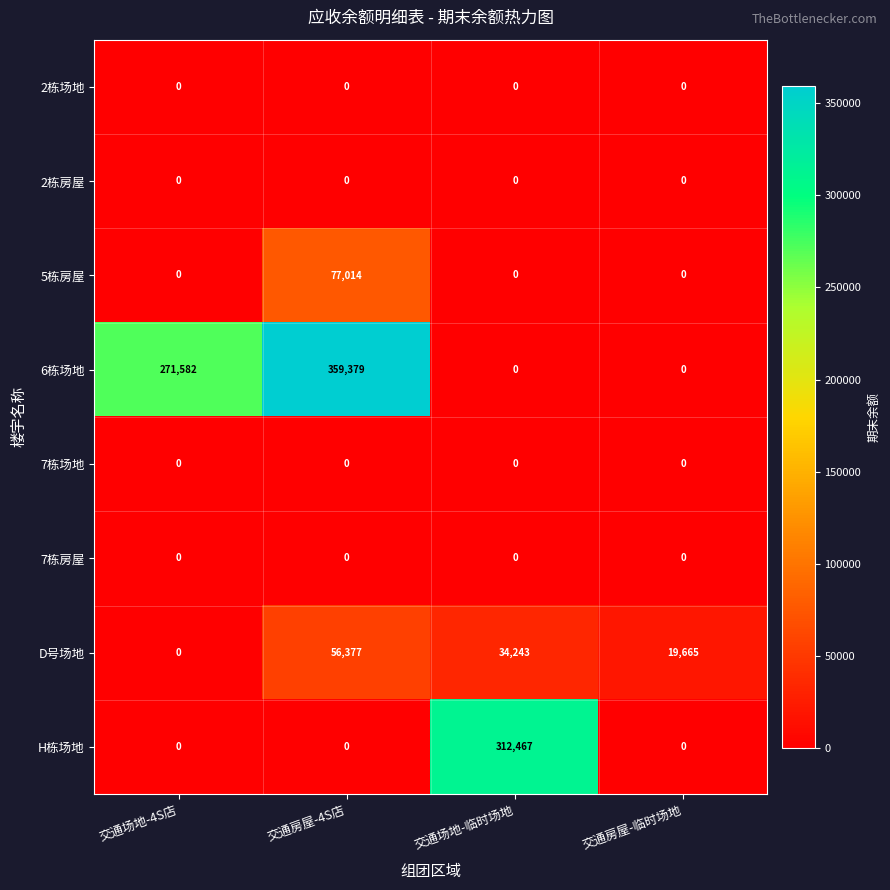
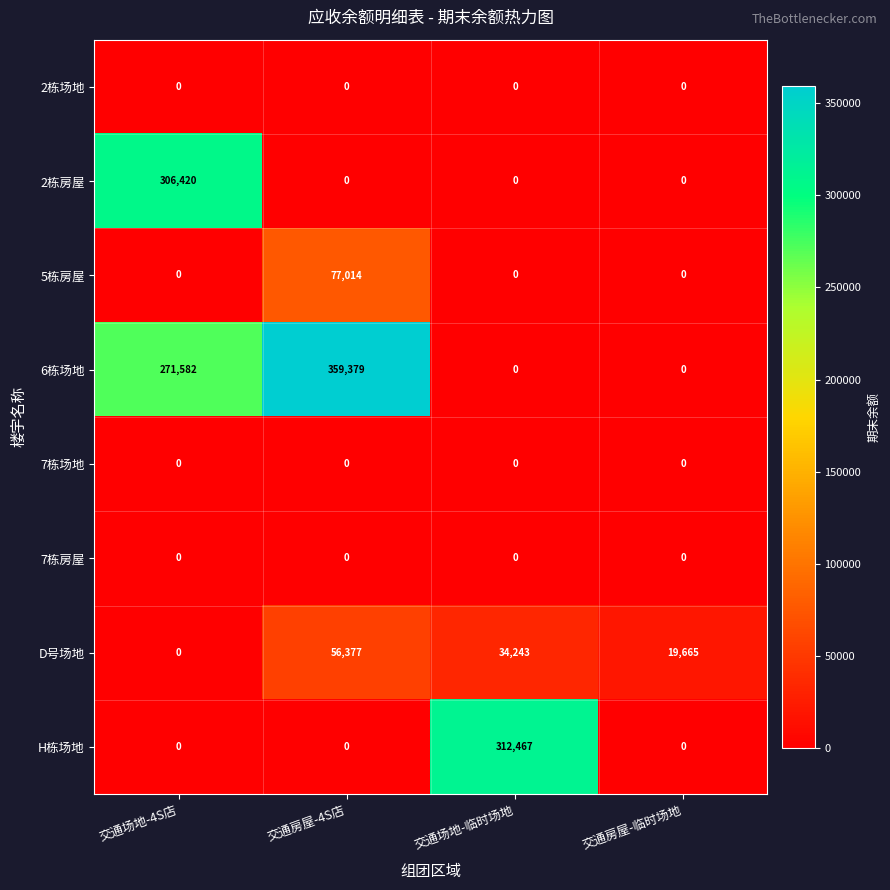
2栋房屋, 交通场地-4S店: 0 -> 306,420
